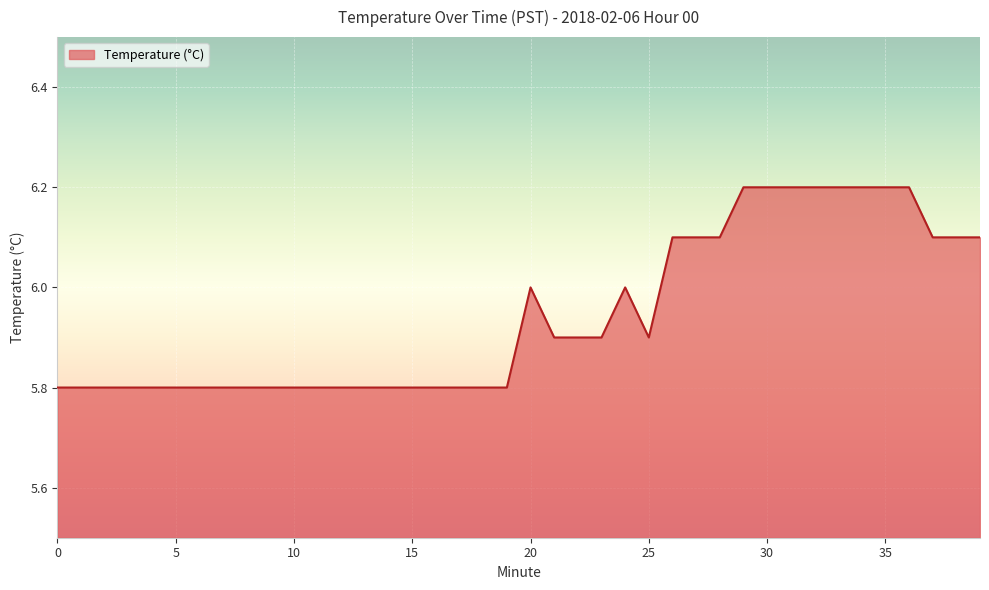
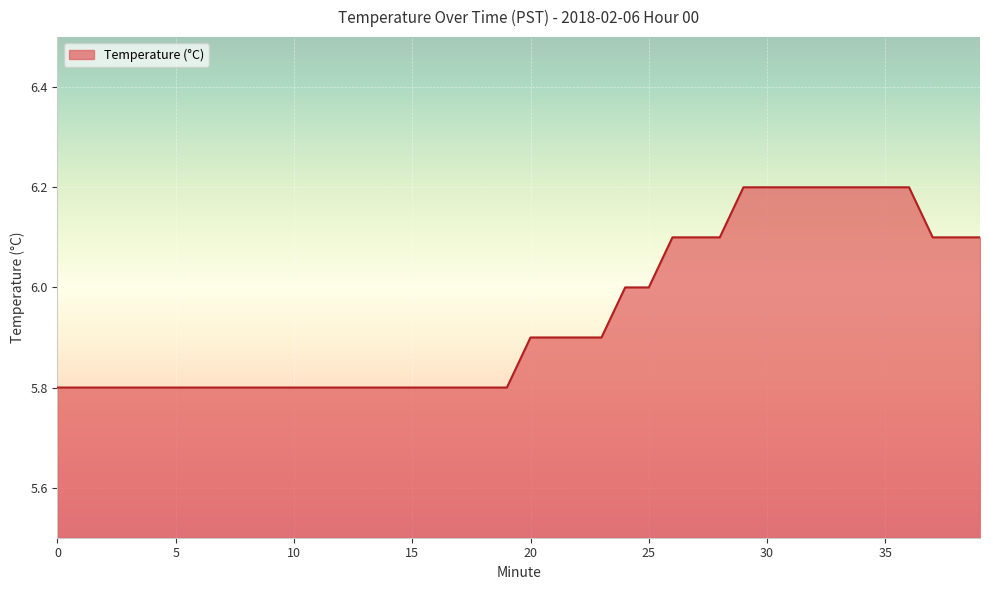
20: 6.0 -> 5.9
25: 5.9 -> 6.0
